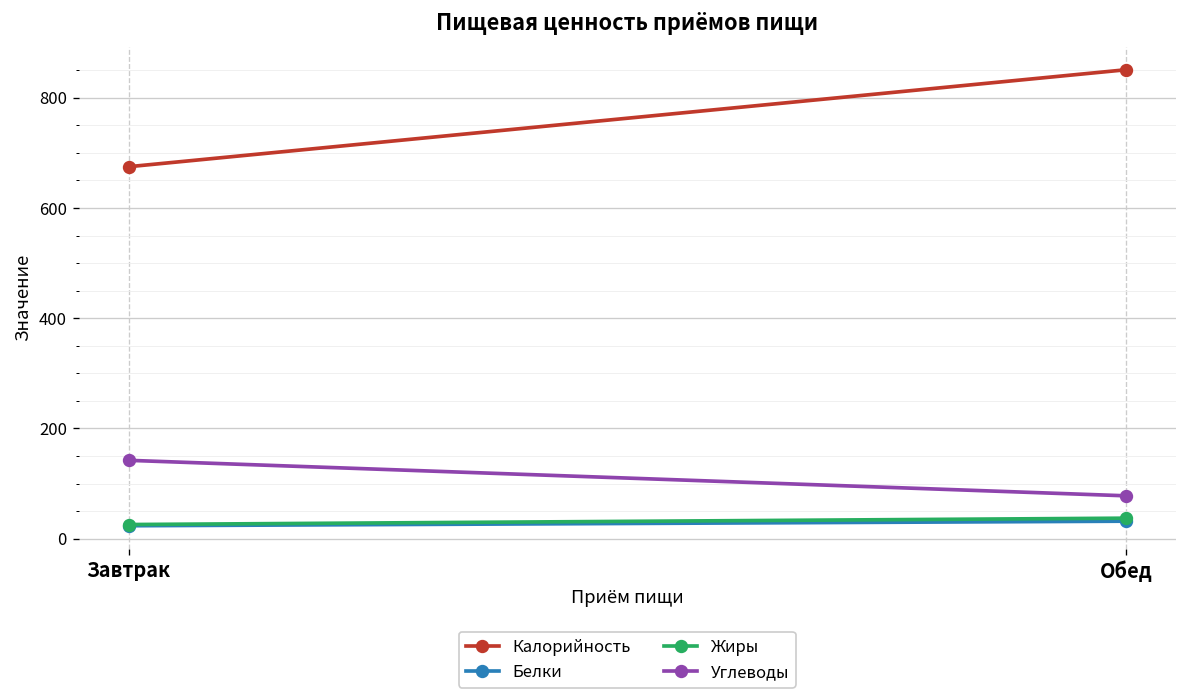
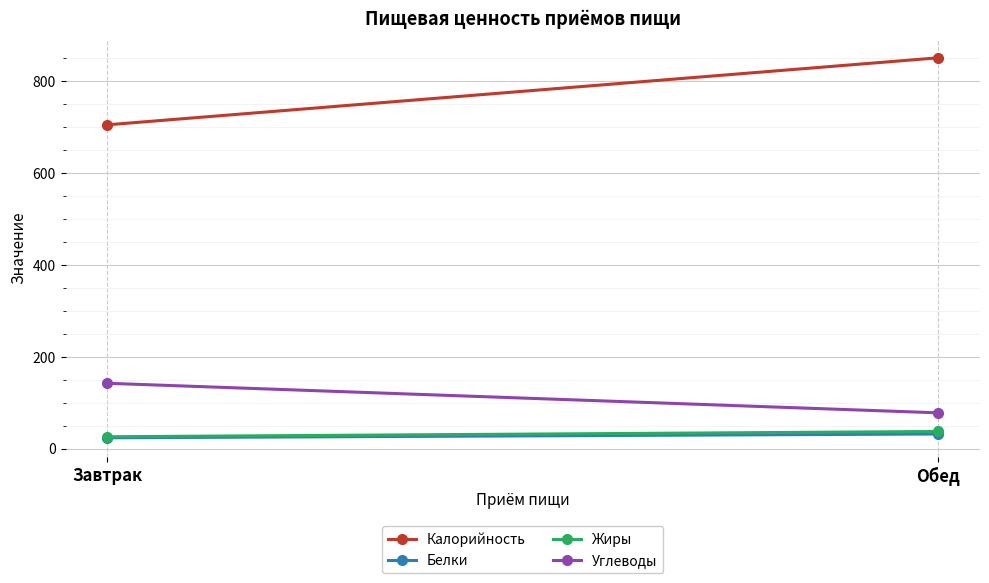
Калорийность, Завтрак: 680 -> 710
